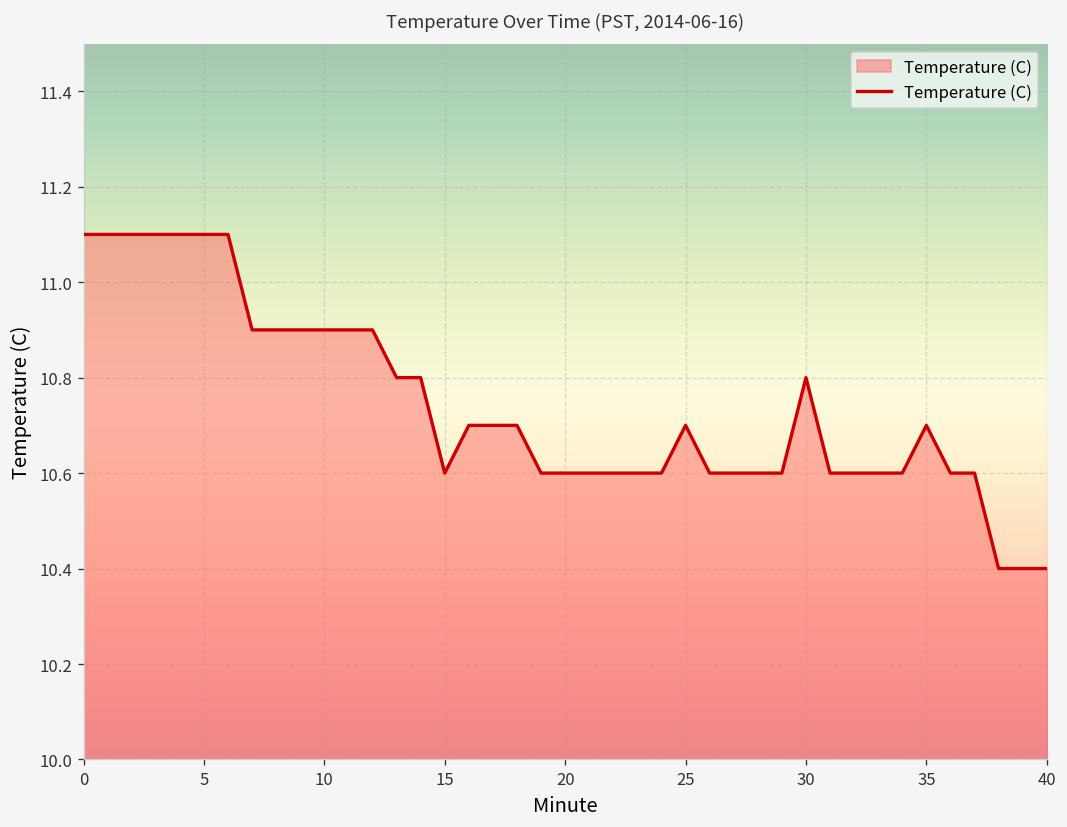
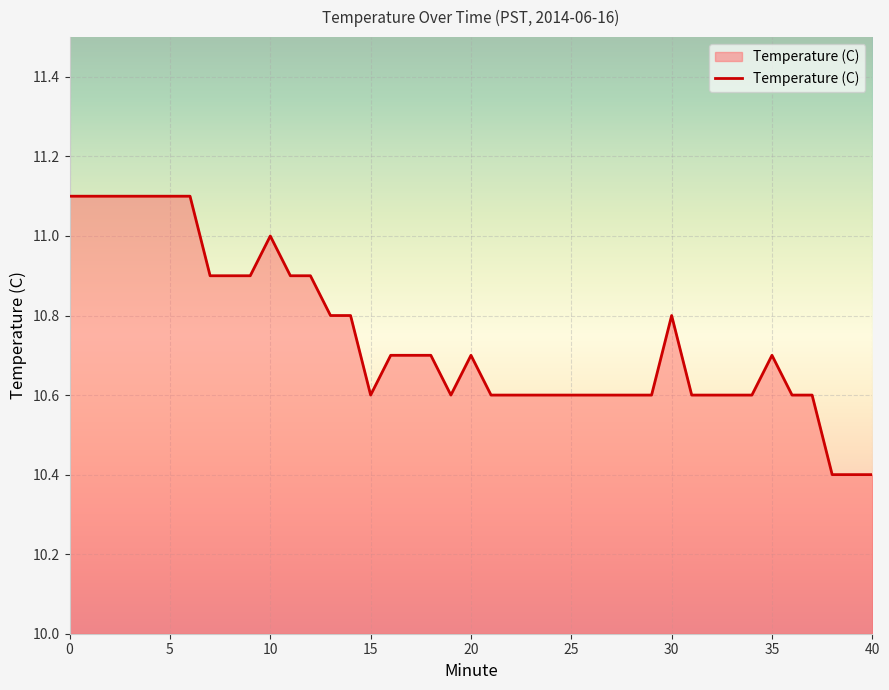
10: 10.9 -> 11.0
20: 10.6 -> 10.7
25: 10.7 -> 10.6
